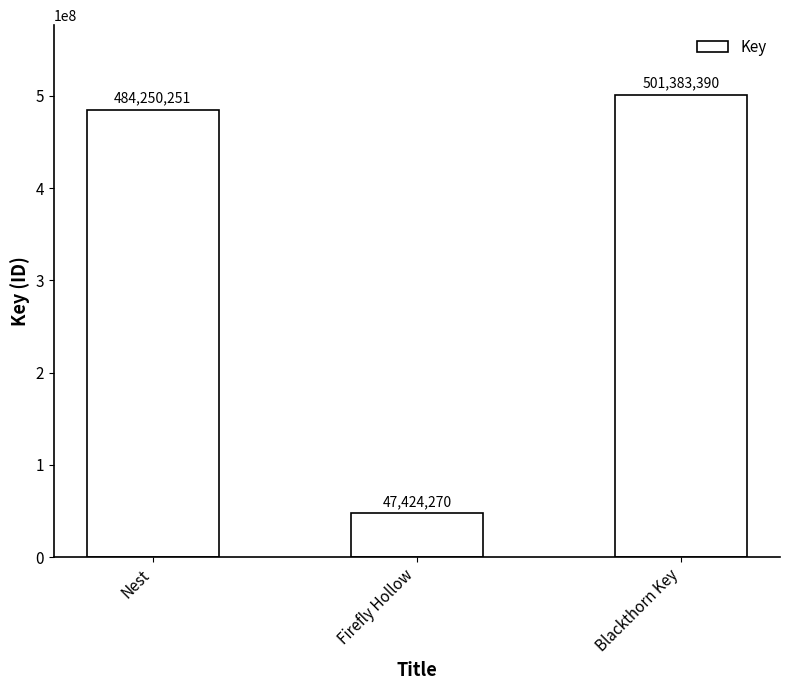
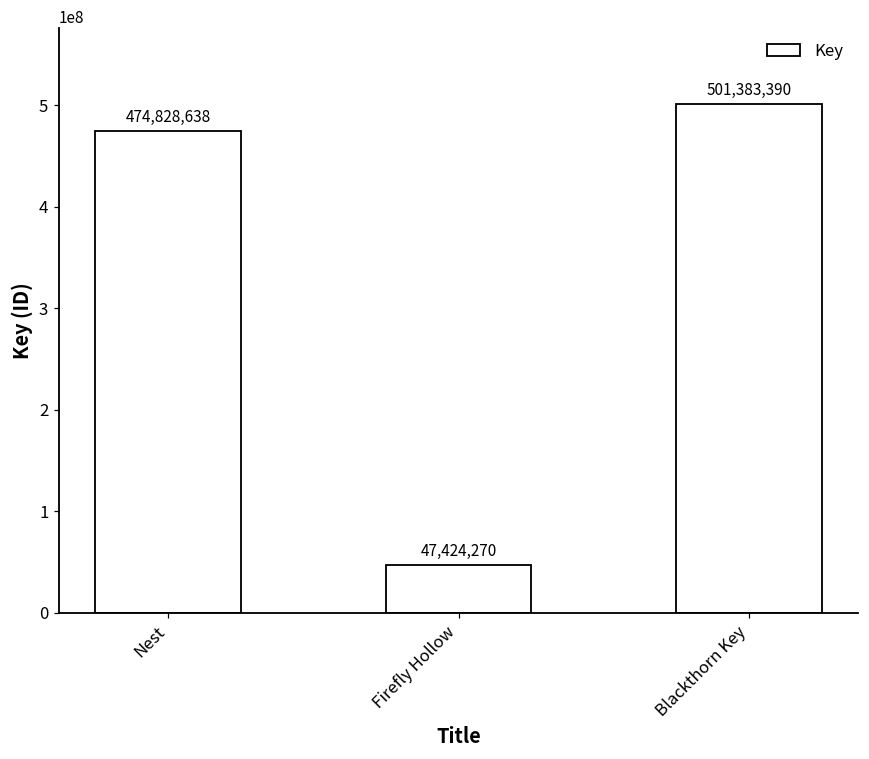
Nest: 484,250,251 -> 474,828,638
